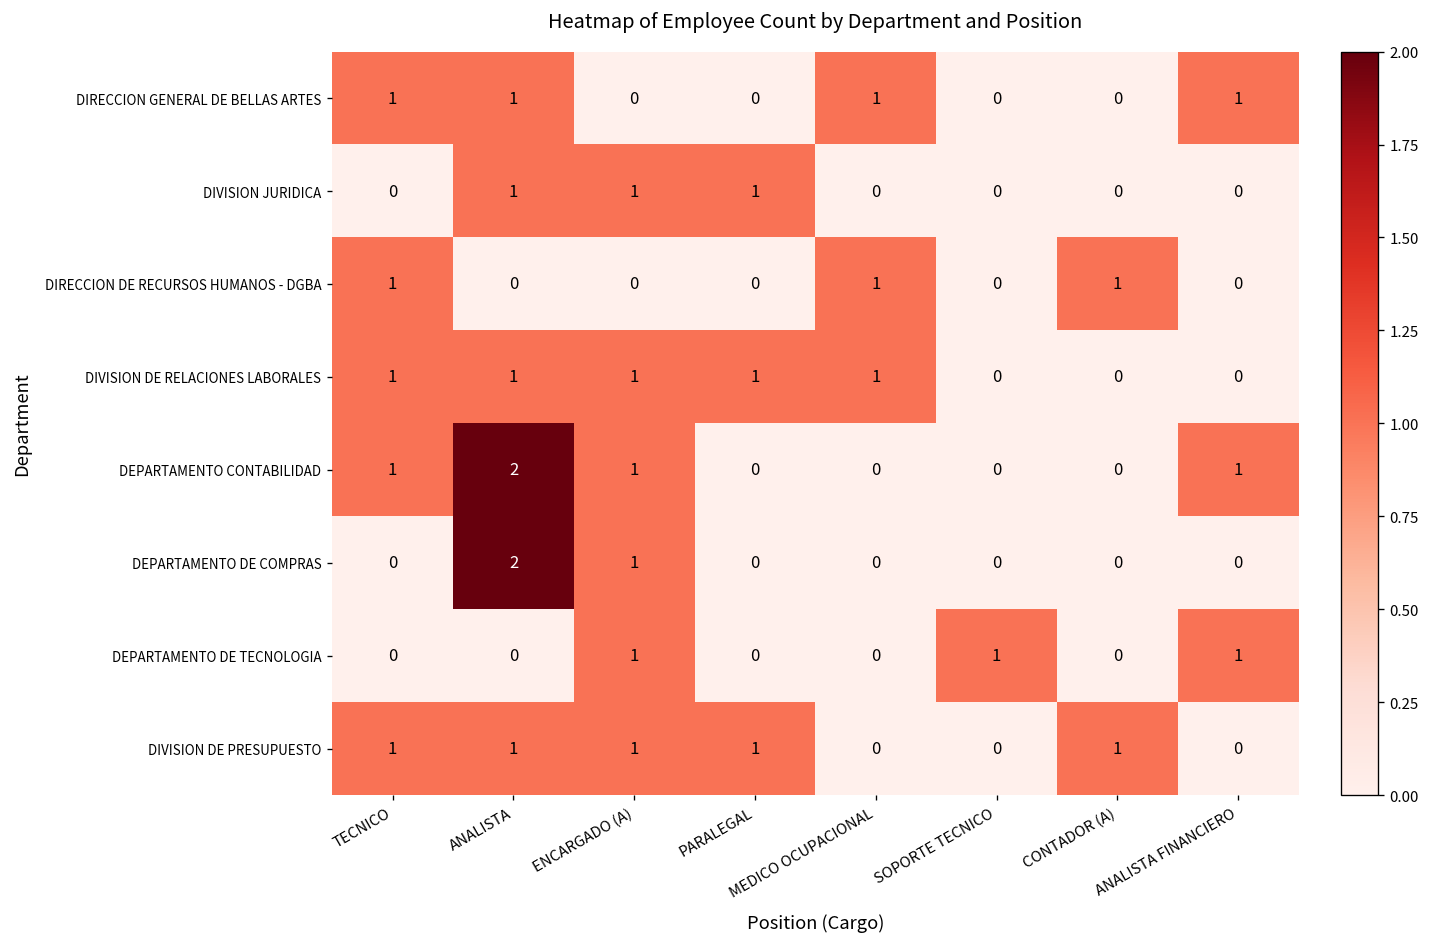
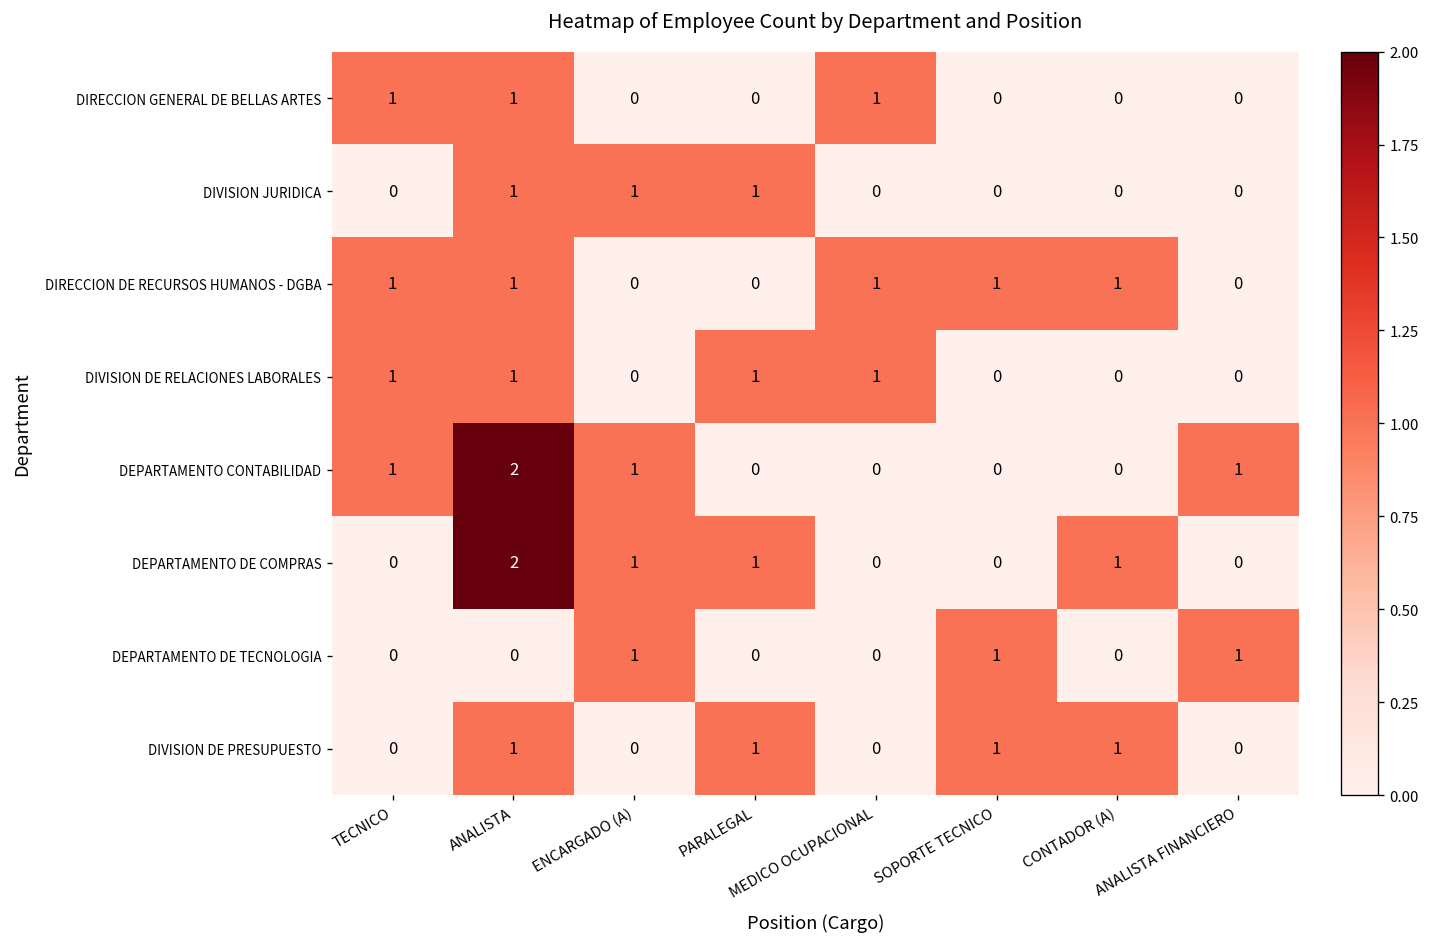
DIRECCION GENERAL DE BELLAS ARTES, ANALISTA FINANCIERO: 1 -> 0
DIRECCION DE RECURSOS HUMANOS - DGBA, ANALISTA: 0 -> 1
DIRECCION DE RECURSOS HUMANOS - DGBA, SOPORTE TECNICO: 0 -> 1
DIVISION DE RELACIONES LABORALES, ENCARGADO (A): 1 -> 0
DEPARTAMENTO DE COMPRAS, PARALEGAL: 0 -> 1
DEPARTAMENTO DE COMPRAS, CONTADOR (A): 0 -> 1
DIVISION DE PRESUPUESTO, TECNICO: 1 -> 0
DIVISION DE PRESUPUESTO, ENCARGADO (A): 1 -> 0
DIVISION DE PRESUPUESTO, SOPORTE TECNICO: 0 -> 1
